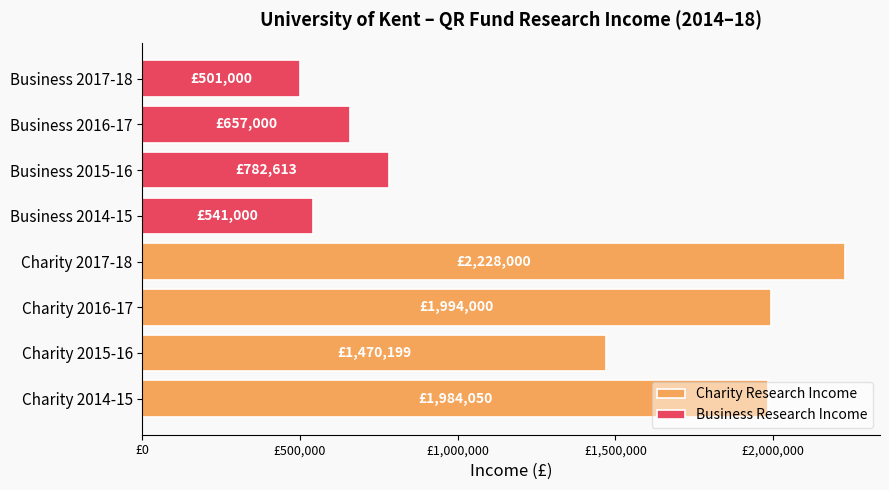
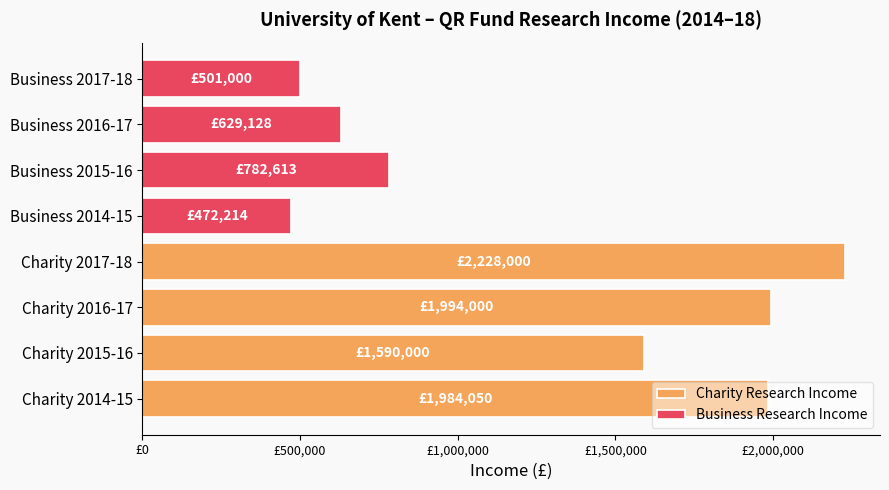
Business Research Income, Business 2016-17: £657,000 -> £629,128
Business Research Income, Business 2014-15: £541,000 -> £472,214
Charity Research Income, Charity 2015-16: £1,470,199 -> £1,590,000
